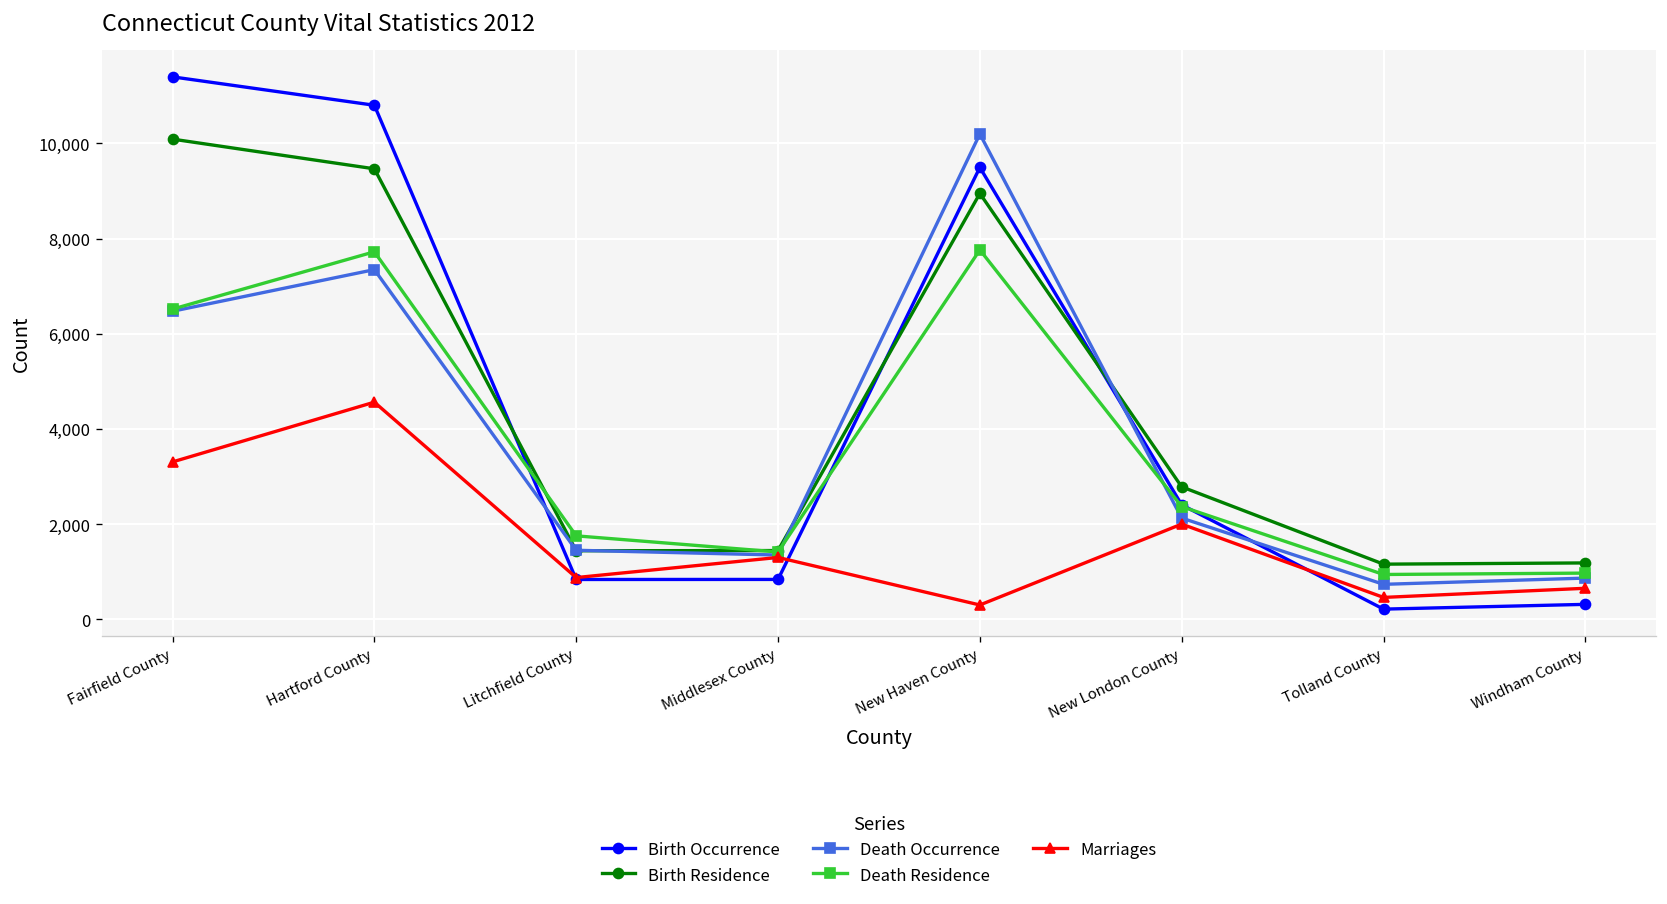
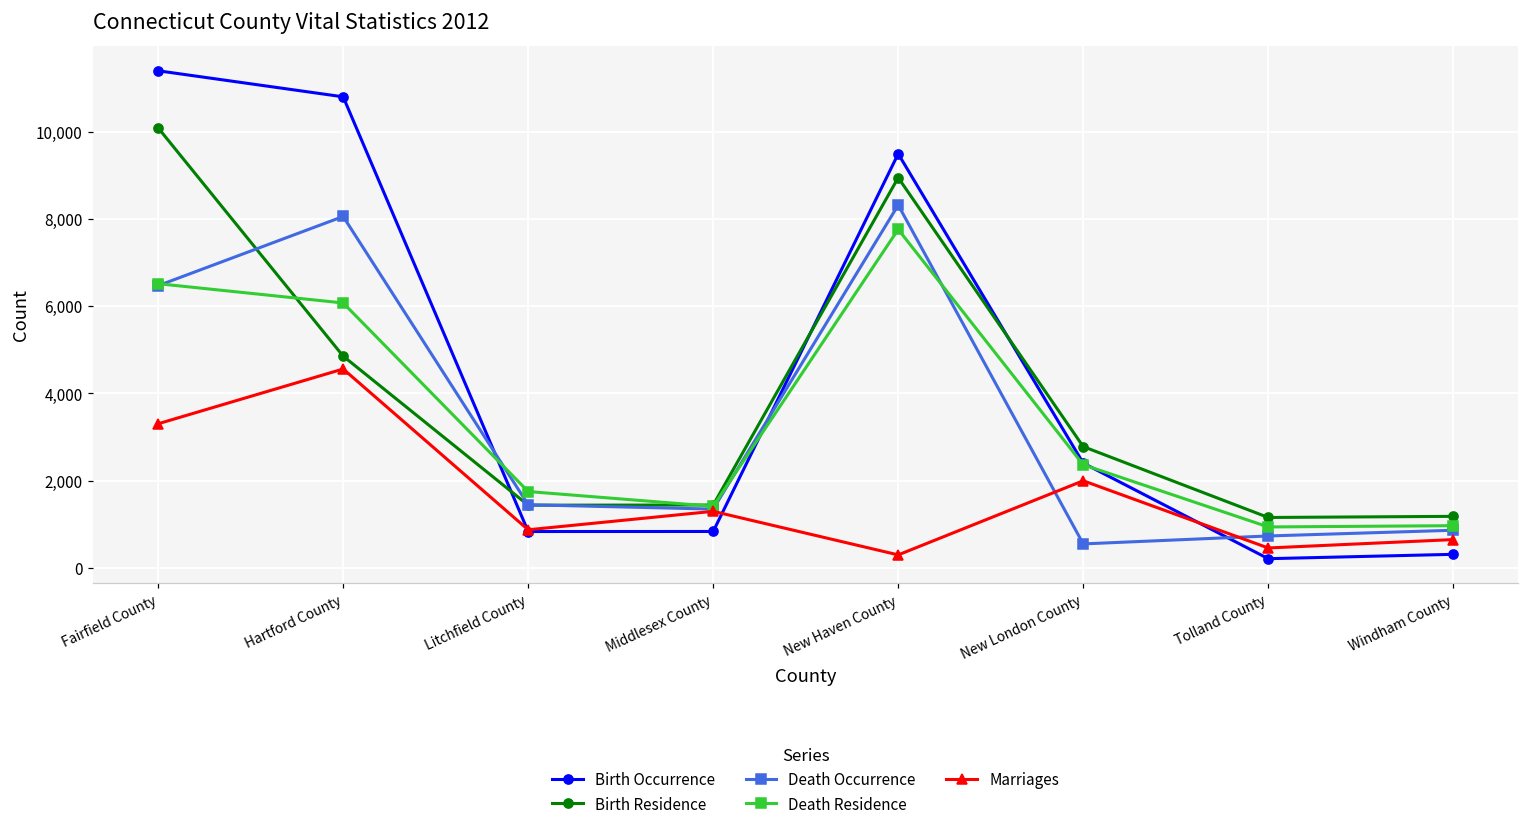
Birth Residence, Hartford County: 9,500 -> 4,900
Death Occurrence, Hartford County: 7,300 -> 8,100
Death Residence, Hartford County: 7,700 -> 6,100
Death Occurrence, New Haven County: 10,200 -> 8,300
Death Occurrence, New London County: 2,100 -> 600
